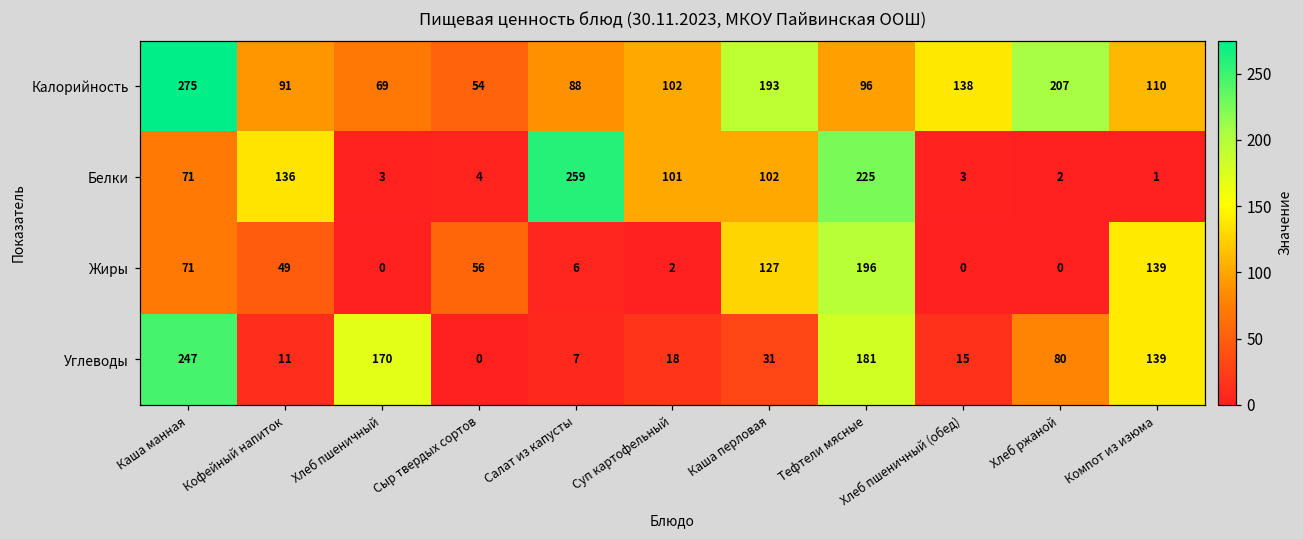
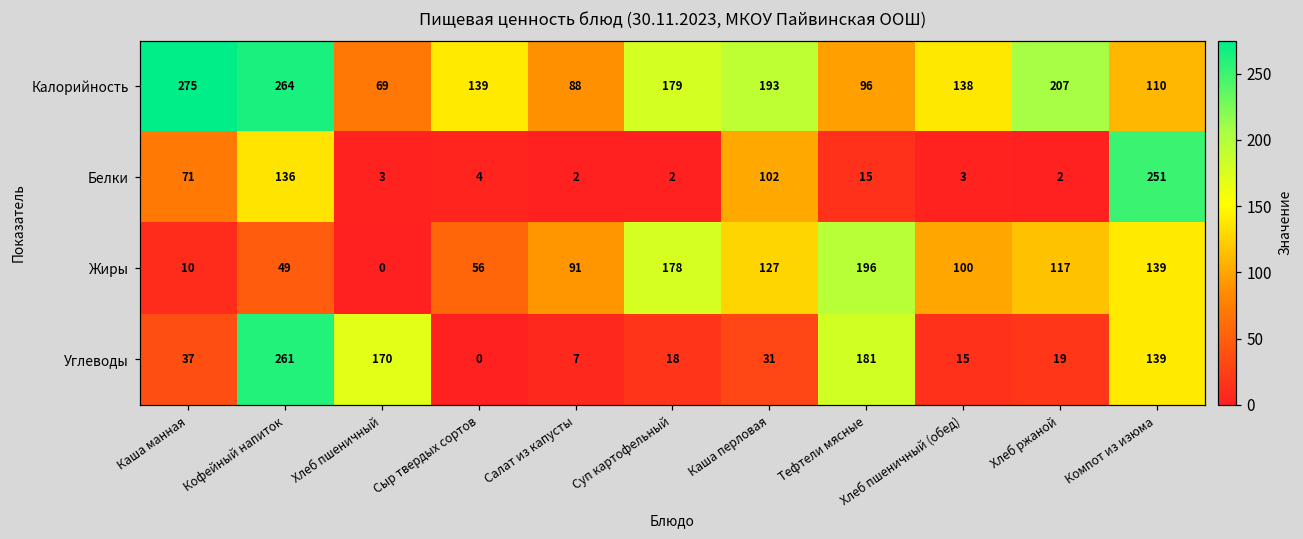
Калорийность, Кофейный напиток: 91 -> 264
Калорийность, Сыр твердых сортов: 54 -> 139
Калорийность, Суп картофельный: 102 -> 179
Белки, Салат из капусты: 259 -> 2
Белки, Суп картофельный: 101 -> 2
Белки, Тефтели мясные: 225 -> 15
Белки, Компот из изюма: 1 -> 251
Жиры, Каша манная: 71 -> 10
Жиры, Салат из капусты: 6 -> 91
Жиры, Суп картофельный: 2 -> 178
Жиры, Хлеб пшеничный (обед): 0 -> 100
Жиры, Хлеб ржаной: 0 -> 117
Углеводы, Каша манная: 247 -> 37
Углеводы, Кофейный напиток: 11 -> 261
Углеводы, Хлеб ржаной: 80 -> 19
